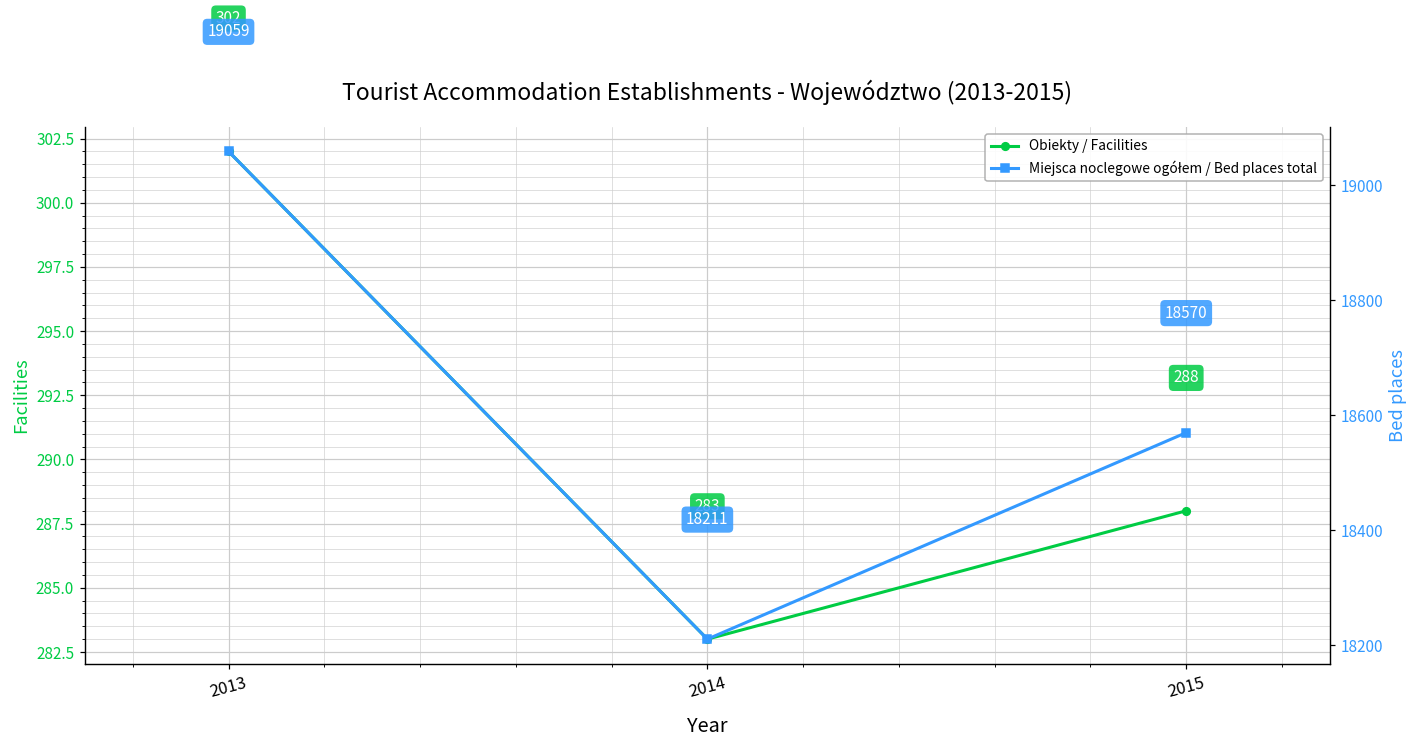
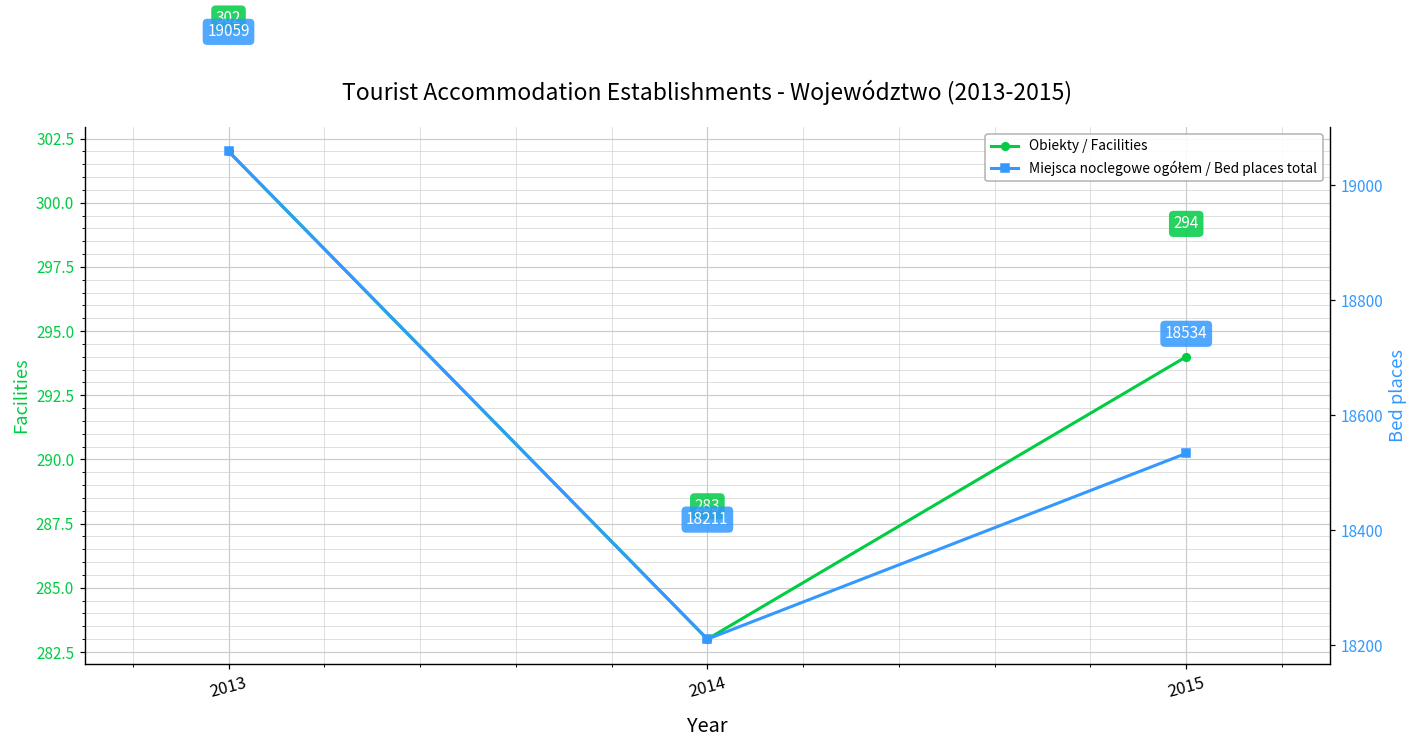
Obiekty / Facilities, 2015: 288 -> 294
Miejsca noclegowe ogółem / Bed places total, 2015: 18570 -> 18534
